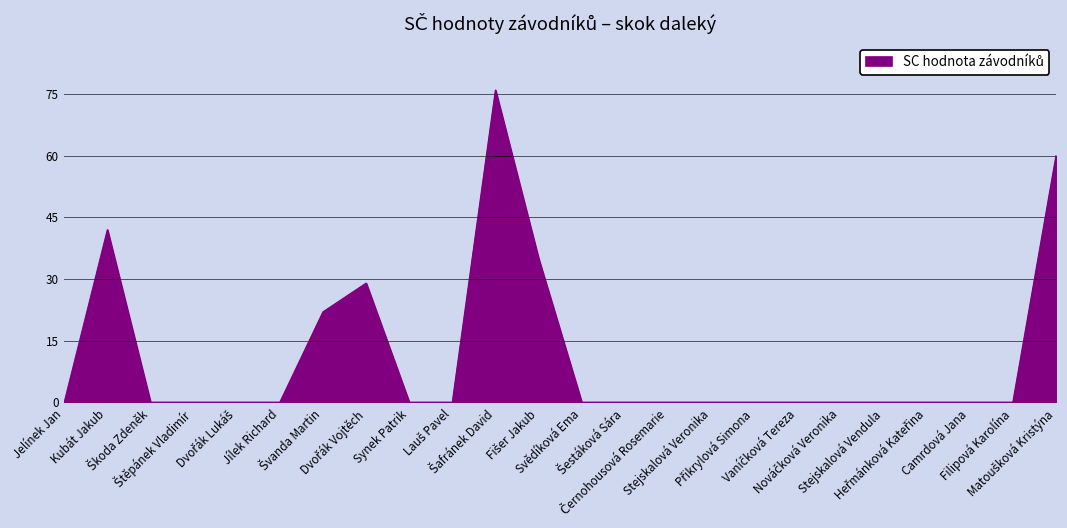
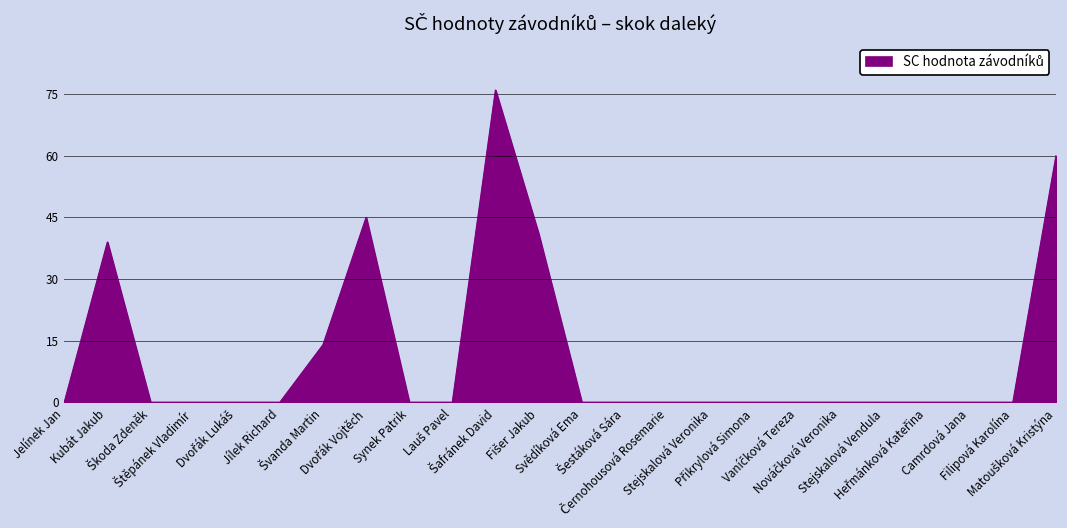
Kubát Jakub: 42 -> 39
Švanda Martin: 22 -> 14
Dvořák Vojtěch: 29 -> 45
Fišer Jakub: 35 -> 41
